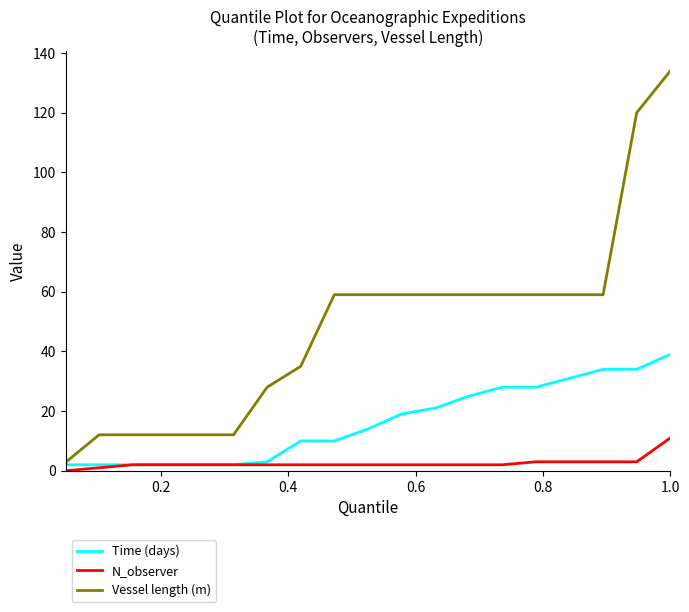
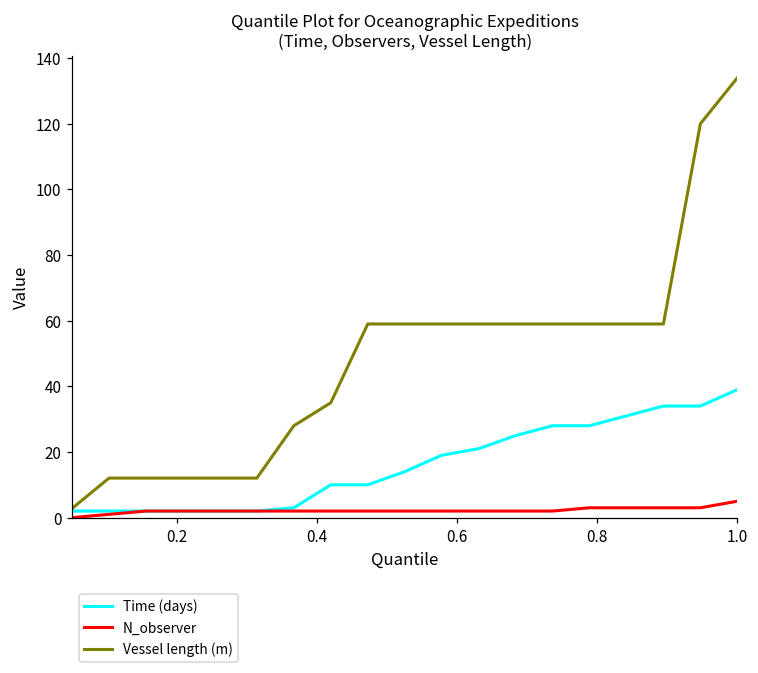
N_observer, 1.0: 11 -> 5
